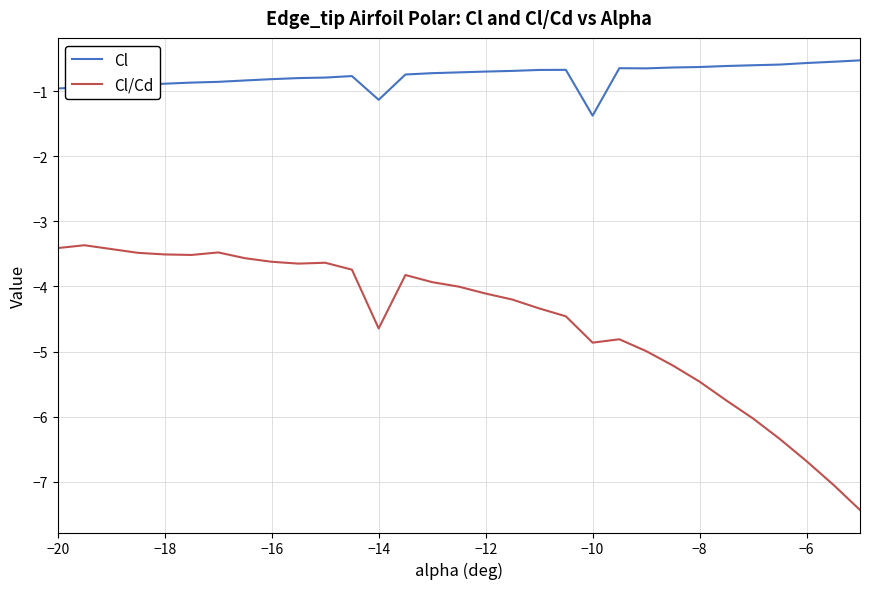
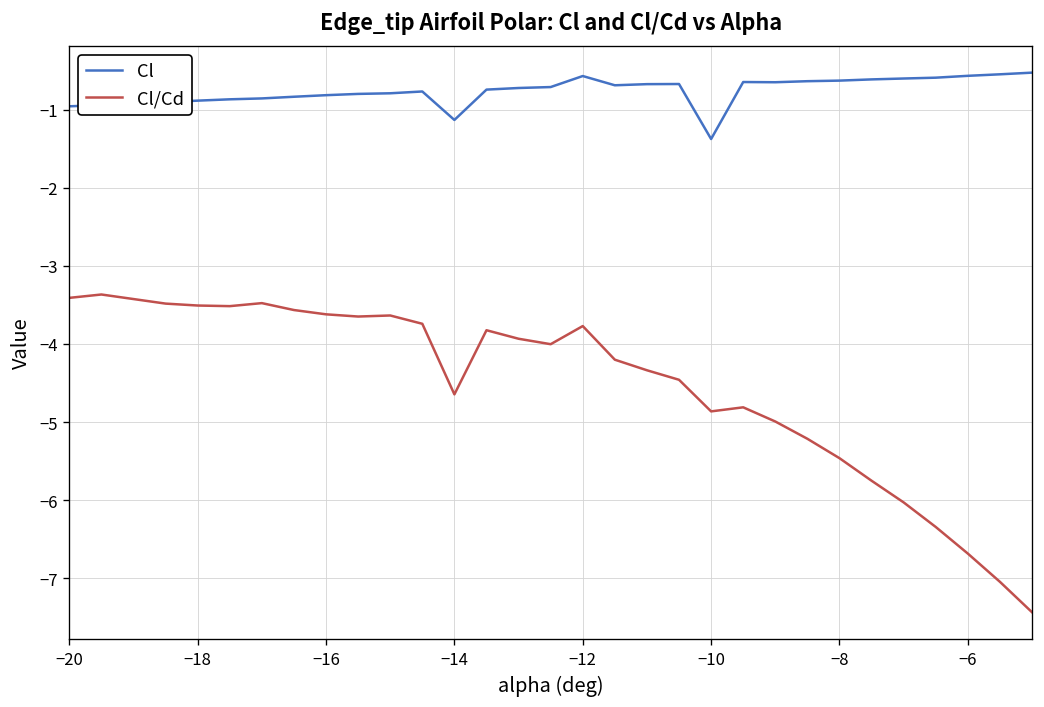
Cl, −12: -0.7 -> -0.6
Cl/Cd, −12: -4.1 -> -3.8
